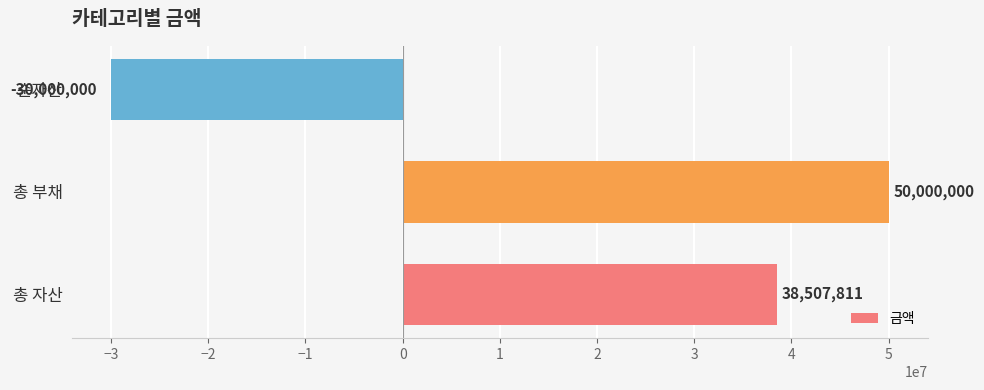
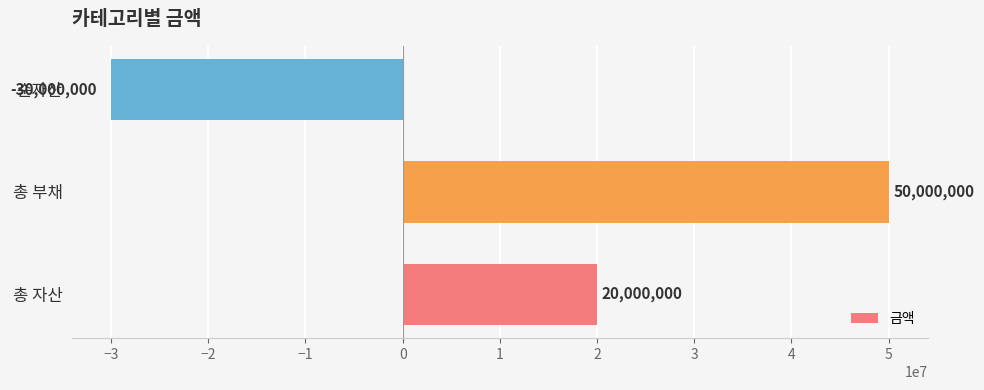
총 자산: 38,507,811 -> 20,000,000
